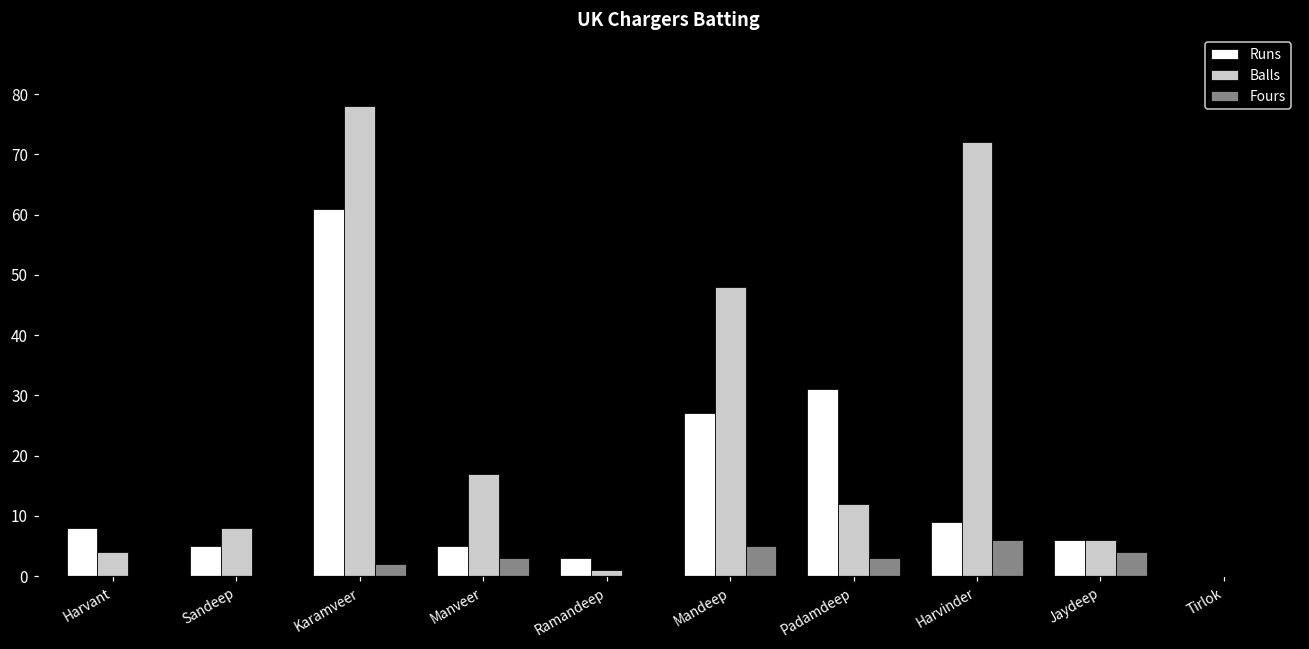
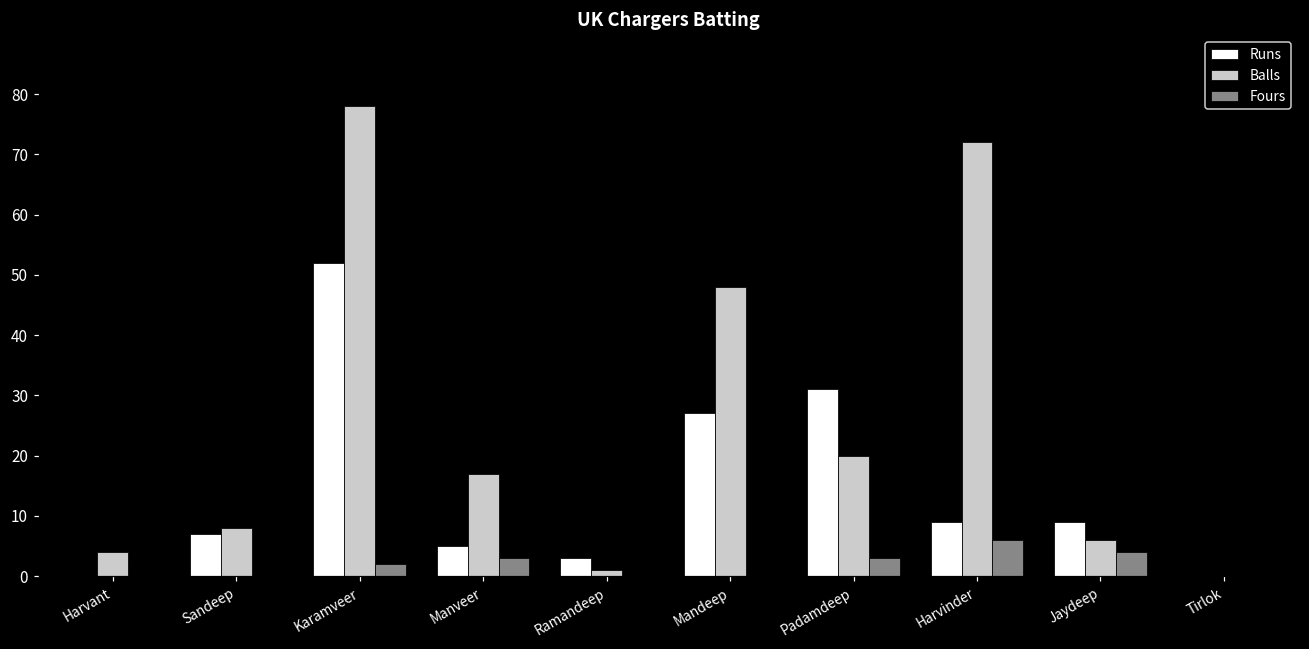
Runs, Harvant: 8 -> 0
Runs, Sandeep: 5 -> 7
Runs, Karamveer: 61 -> 52
Fours, Mandeep: 5 -> 0
Balls, Padamdeep: 12 -> 20
Runs, Jaydeep: 6 -> 9
